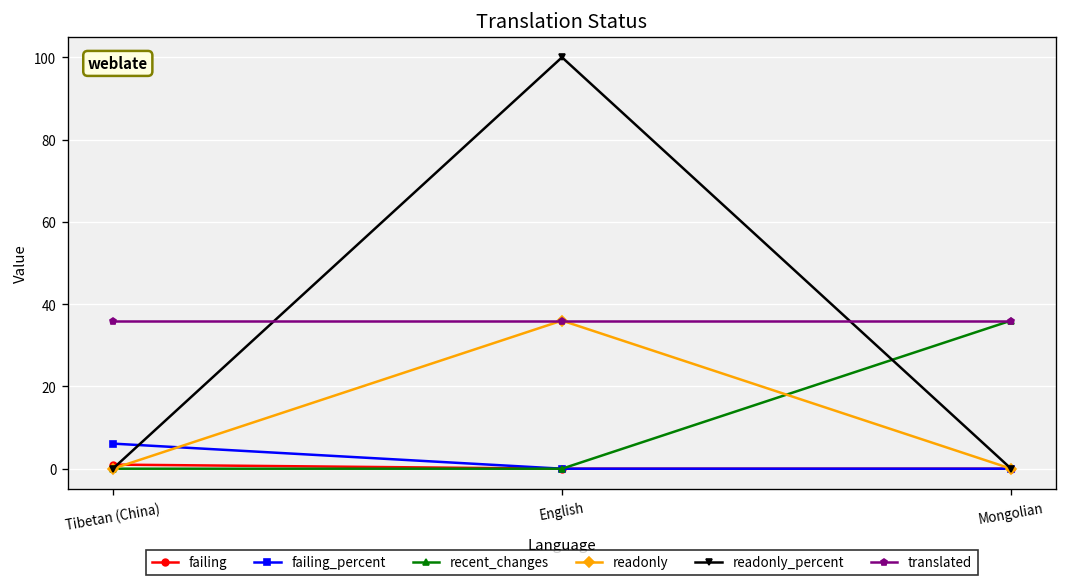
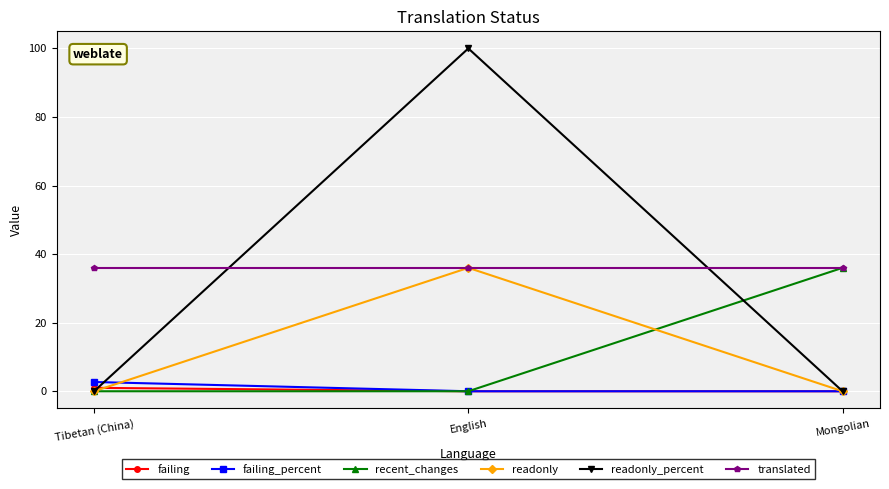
failing_percent, Tibetan (China): 6 -> 3
